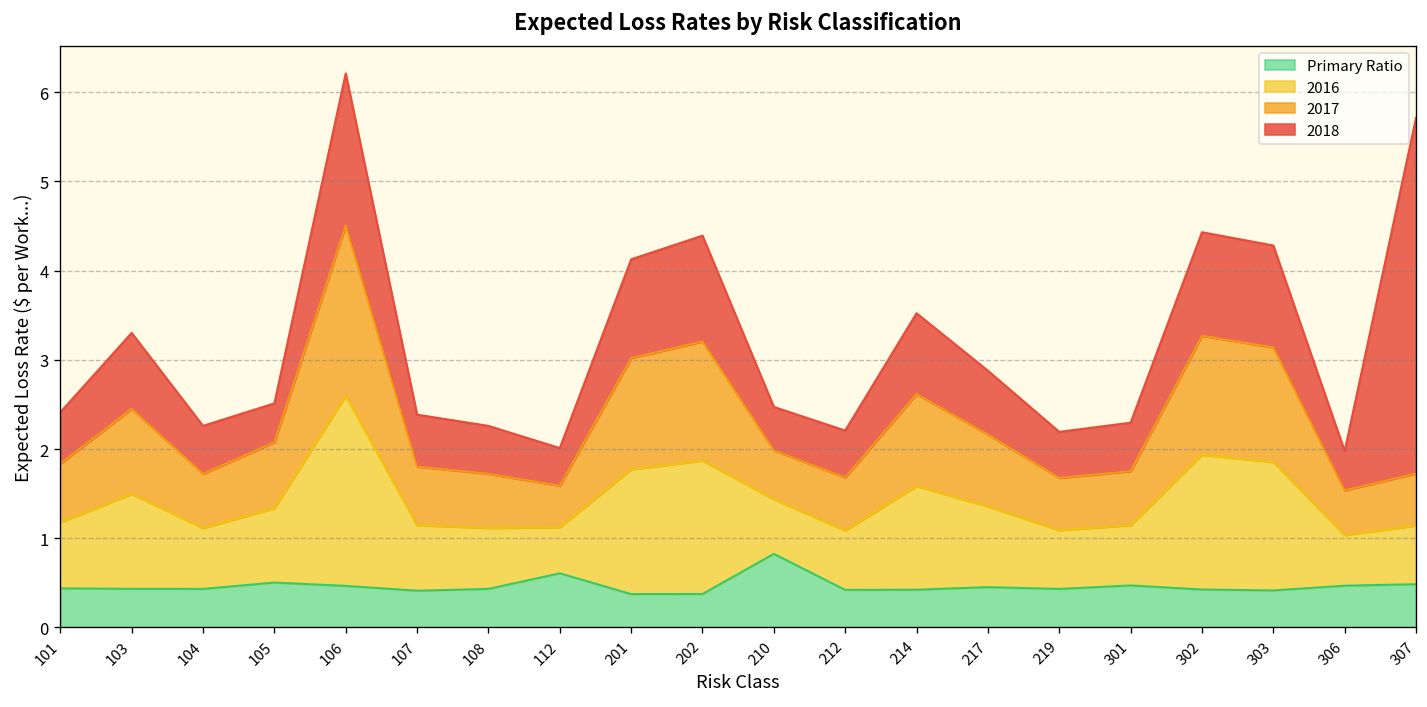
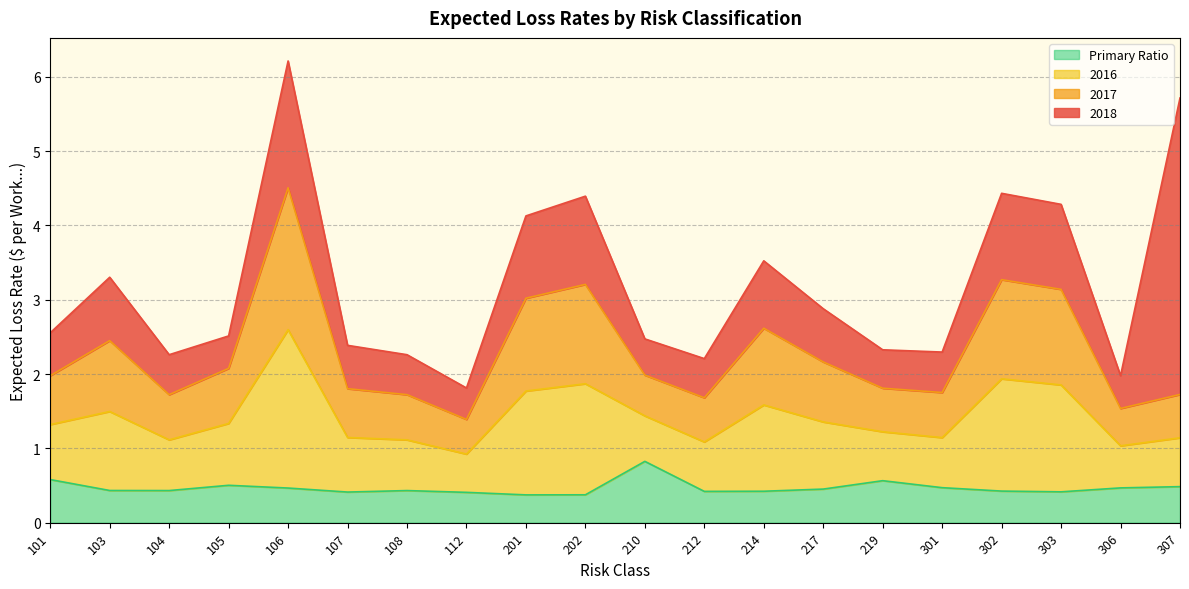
Primary Ratio, 101: 0.4 -> 0.6
Primary Ratio, 112: 0.6 -> 0.4
Primary Ratio, 219: 0.4 -> 0.6
